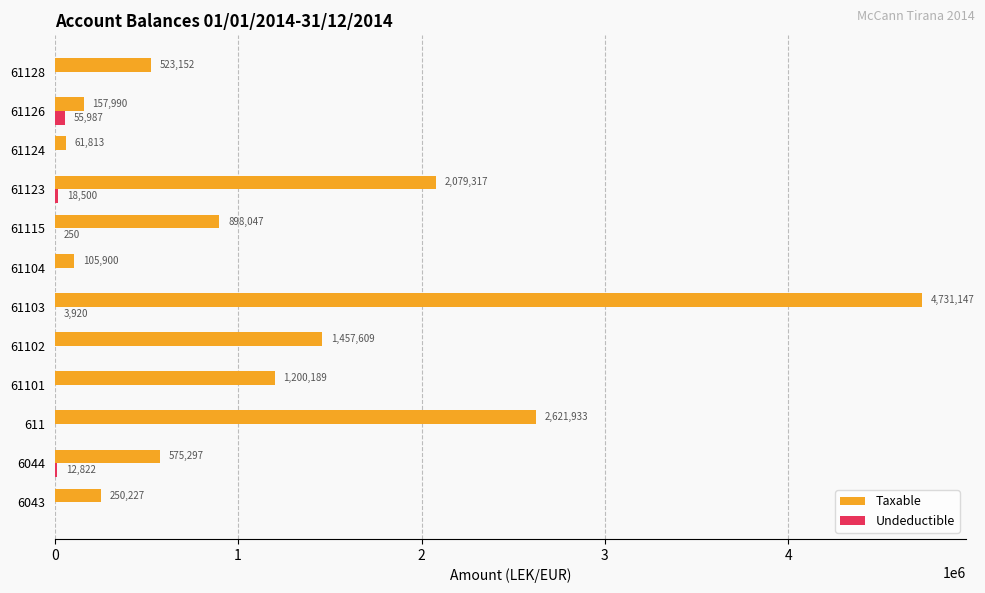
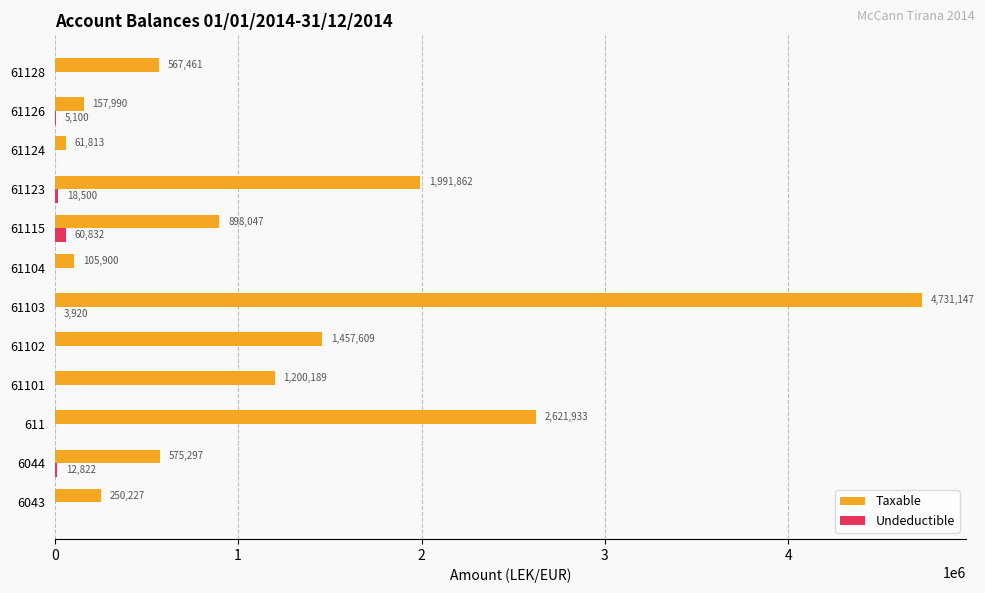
Taxable, 61128: 523,152 -> 567,461
Undeductible, 61126: 55,987 -> 5,100
Taxable, 61123: 2,079,317 -> 1,991,862
Undeductible, 61115: 250 -> 60,832
